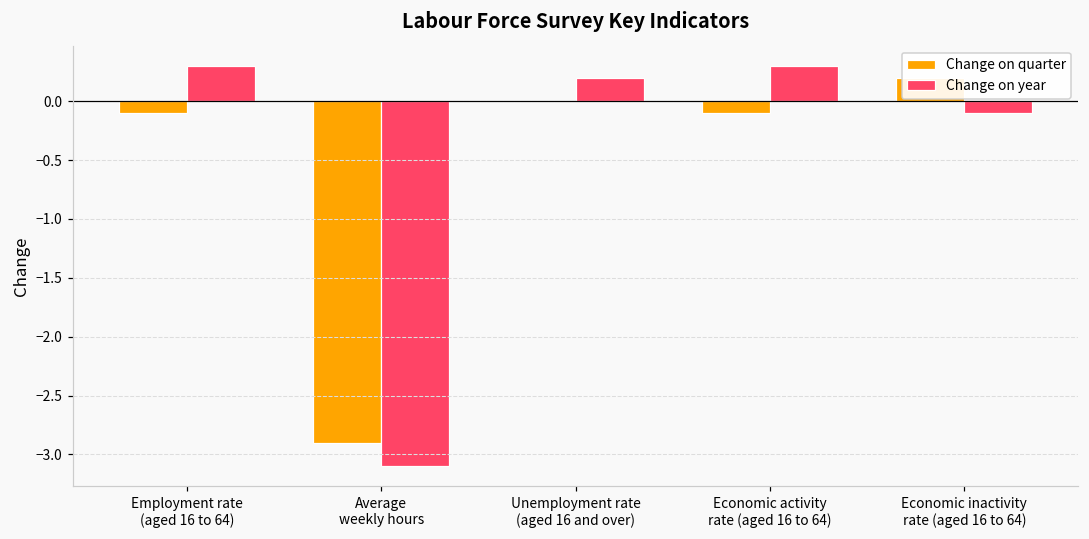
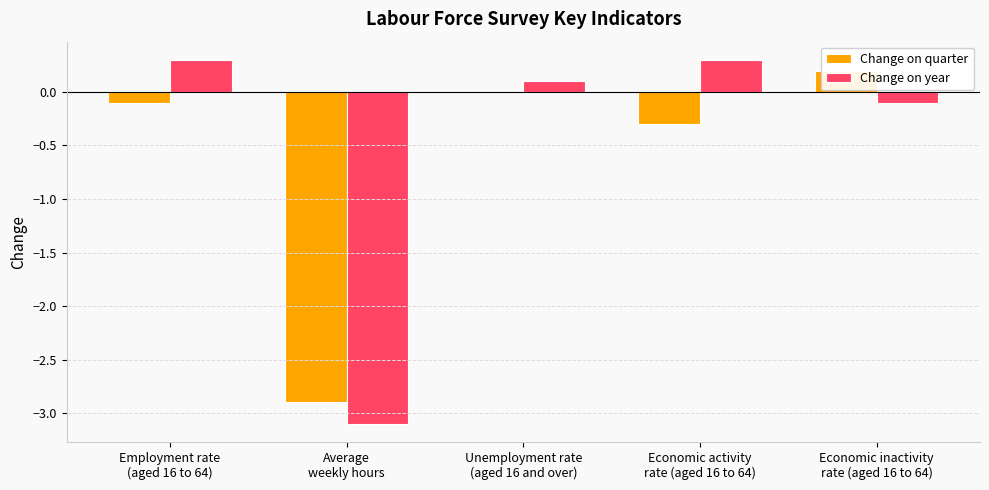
Change on year, Unemployment rate (aged 16 and over): 0.2 -> 0.1
Change on quarter, Economic activity rate (aged 16 to 64): -0.1 -> -0.3
